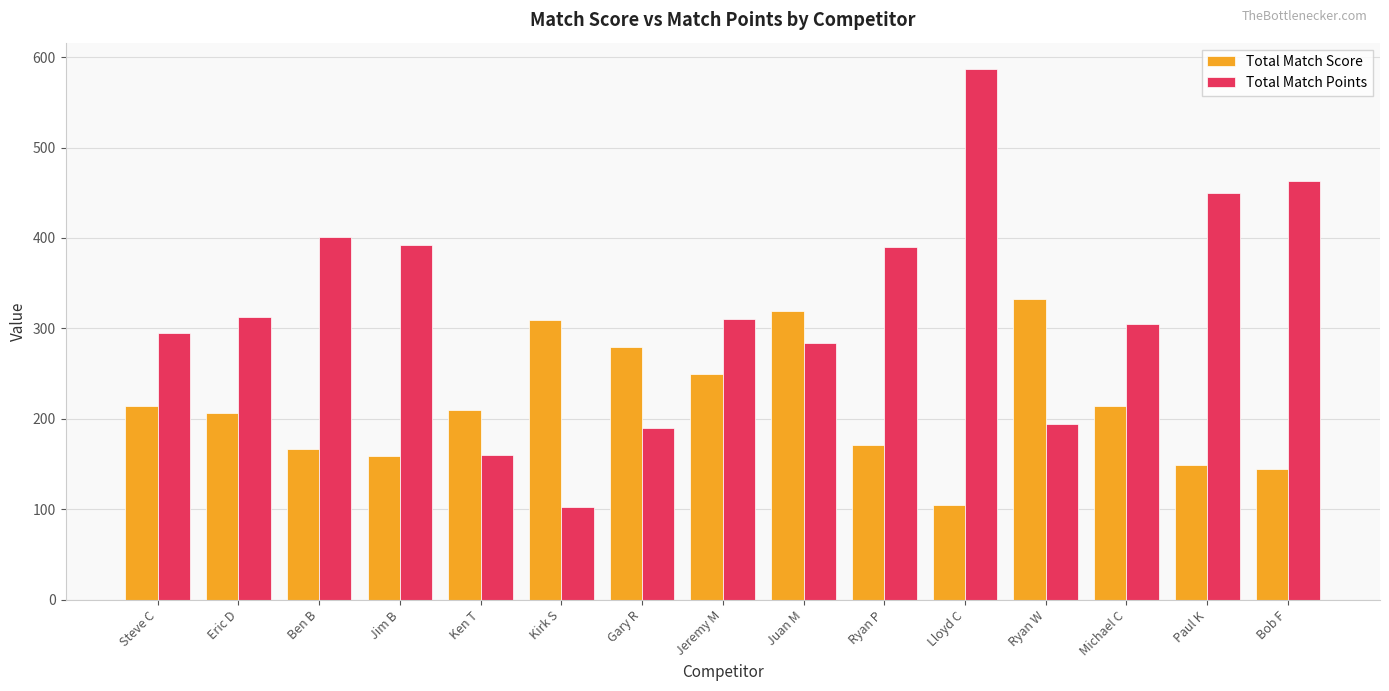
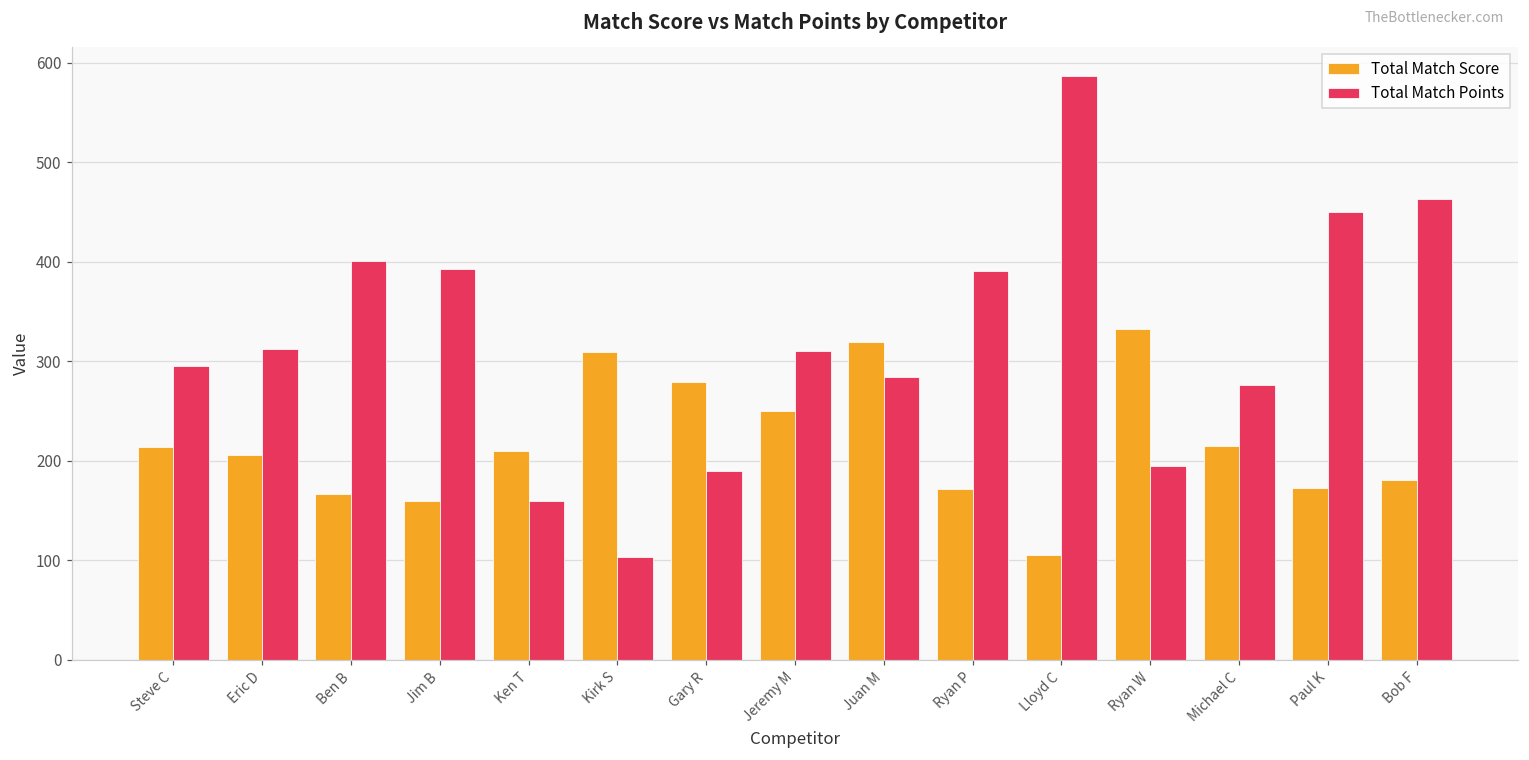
Total Match Points, Michael C: 300 -> 280
Total Match Score, Paul K: 150 -> 170
Total Match Score, Bob F: 140 -> 180
